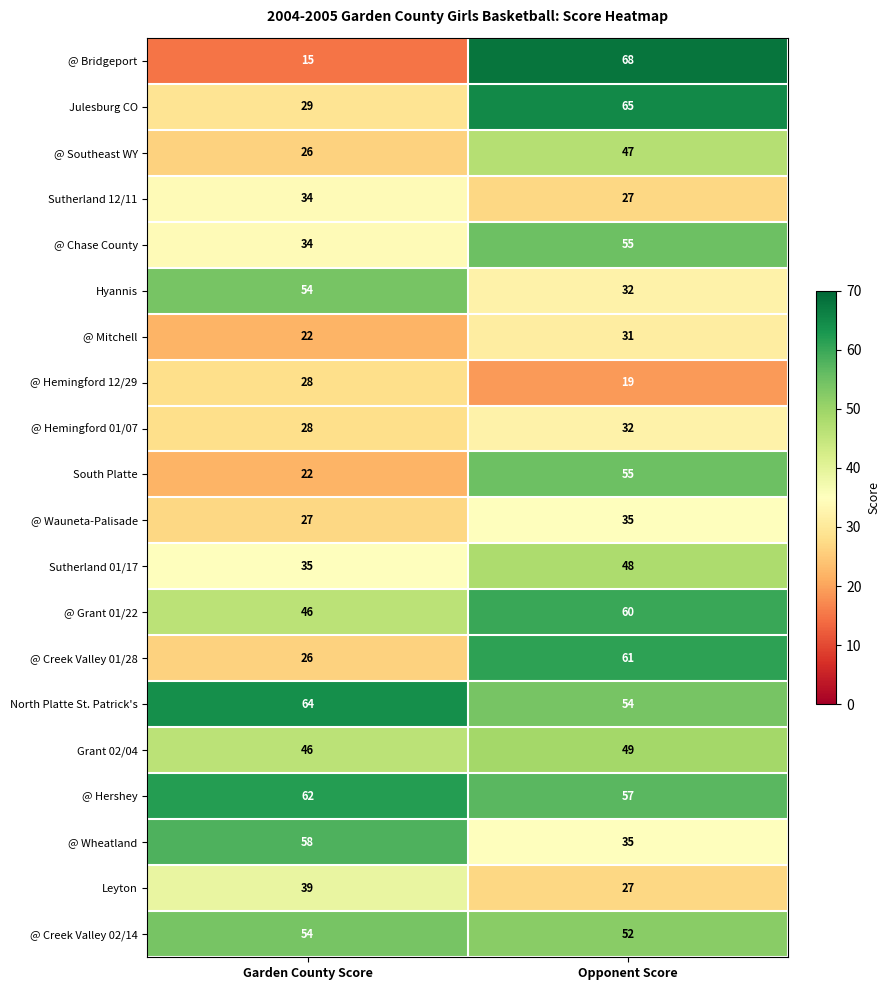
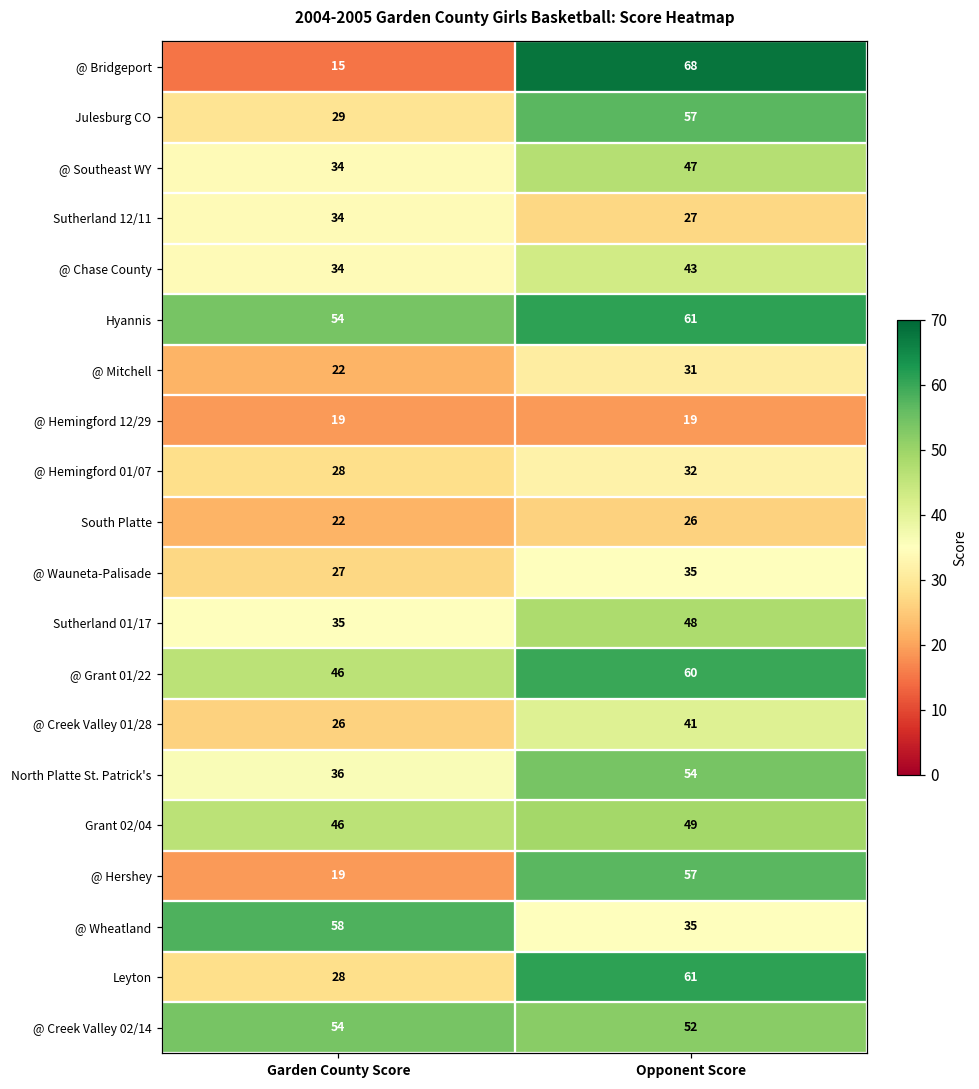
Julesburg CO, Opponent Score: 65 -> 57
@ Southeast WY, Garden County Score: 26 -> 34
@ Chase County, Opponent Score: 55 -> 43
Hyannis, Opponent Score: 32 -> 61
@ Hemingford 12/29, Garden County Score: 28 -> 19
South Platte, Opponent Score: 55 -> 26
@ Creek Valley 01/28, Opponent Score: 61 -> 41
North Platte St. Patrick's, Garden County Score: 64 -> 36
@ Hershey, Garden County Score: 62 -> 19
Leyton, Garden County Score: 39 -> 28
Leyton, Opponent Score: 27 -> 61
